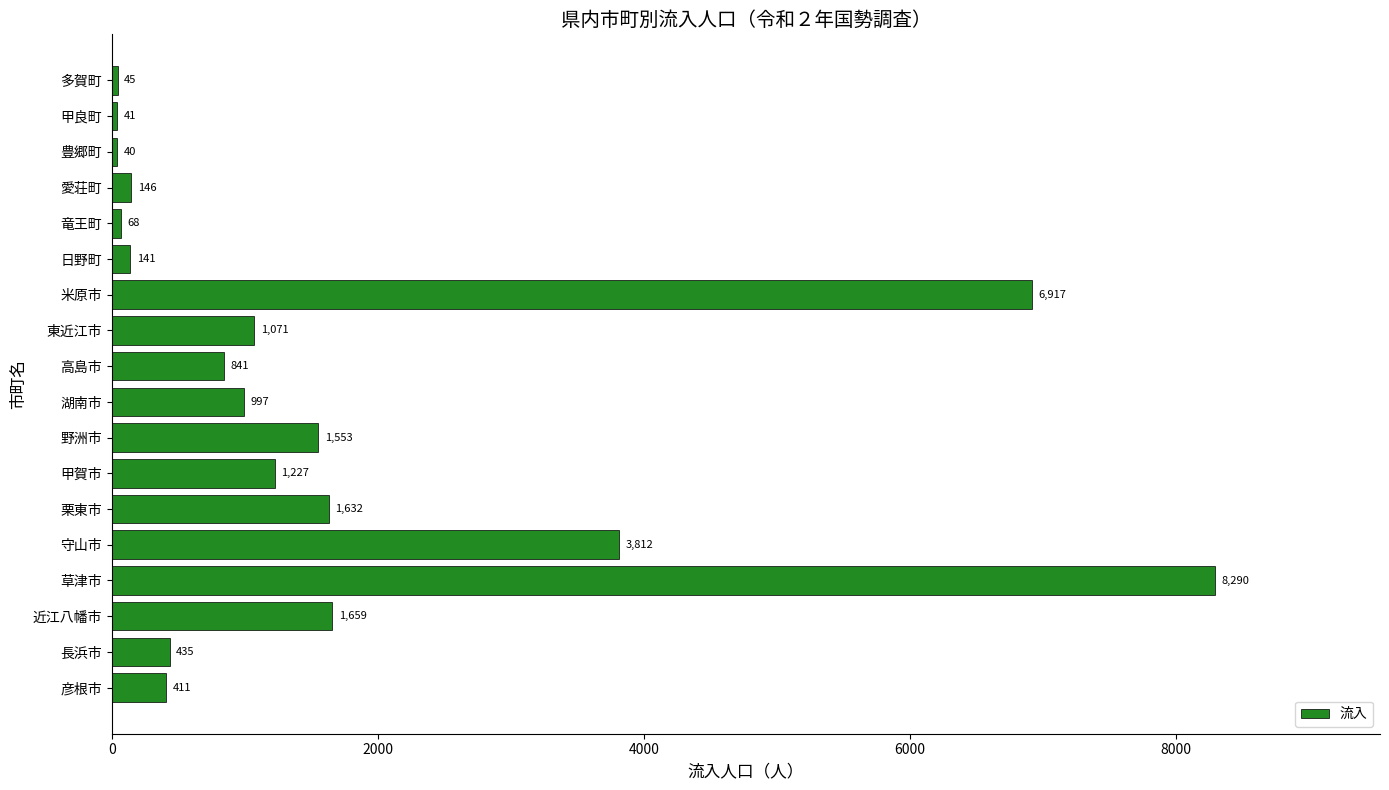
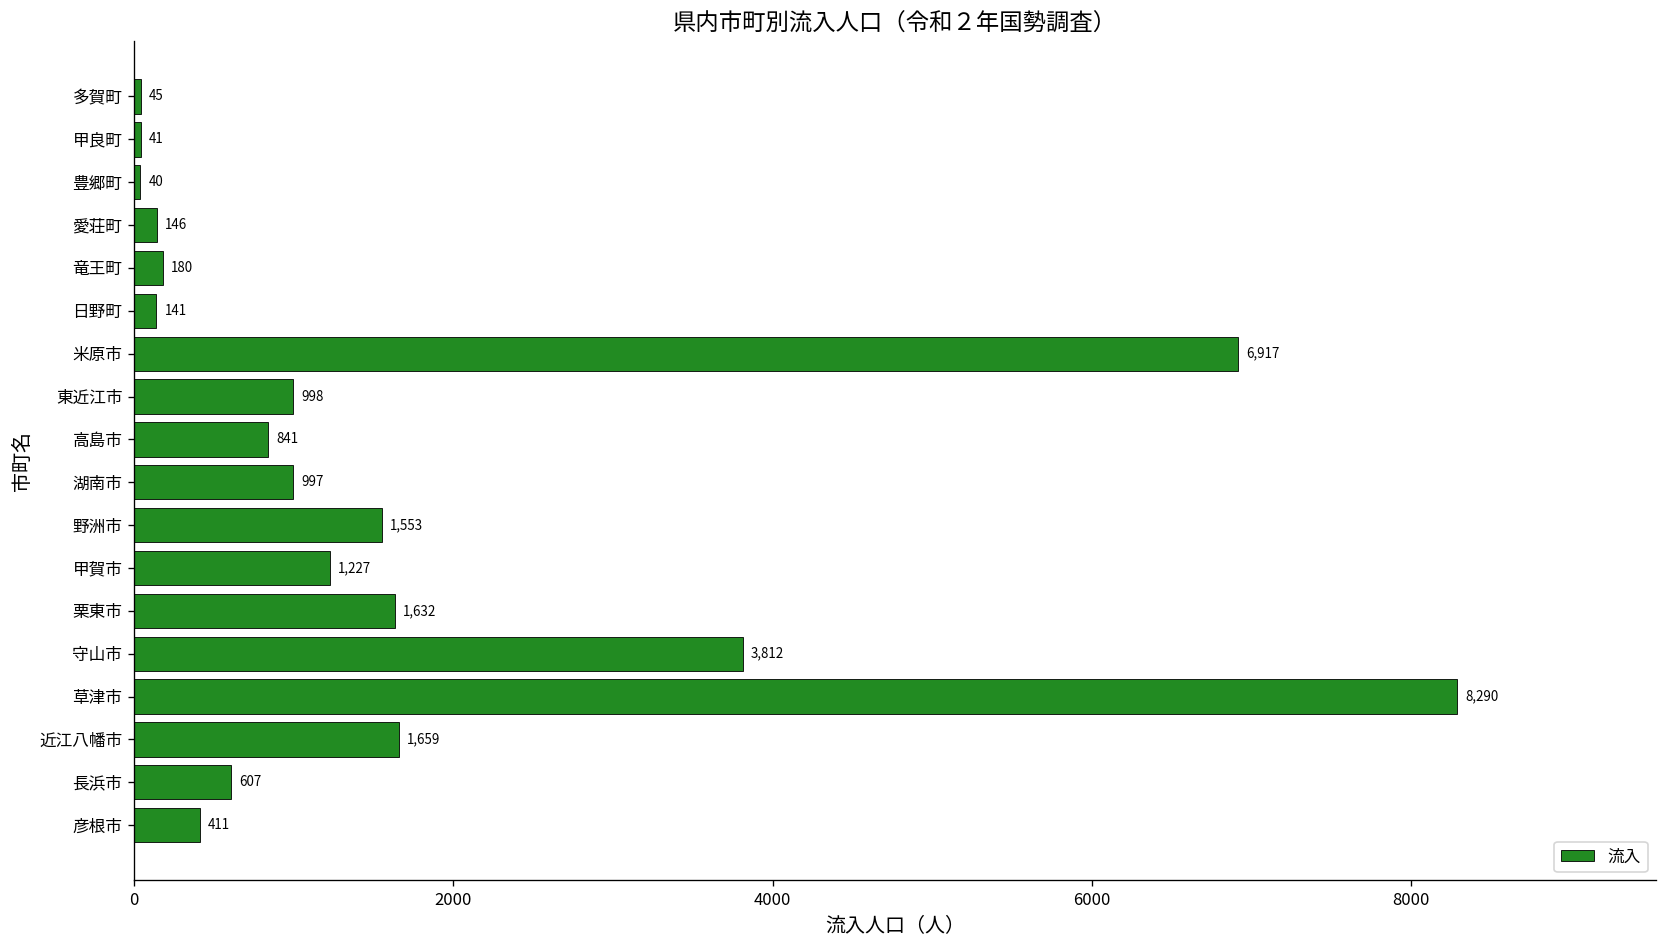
竜王町: 68 -> 180
東近江市: 1,071 -> 998
長浜市: 435 -> 607
